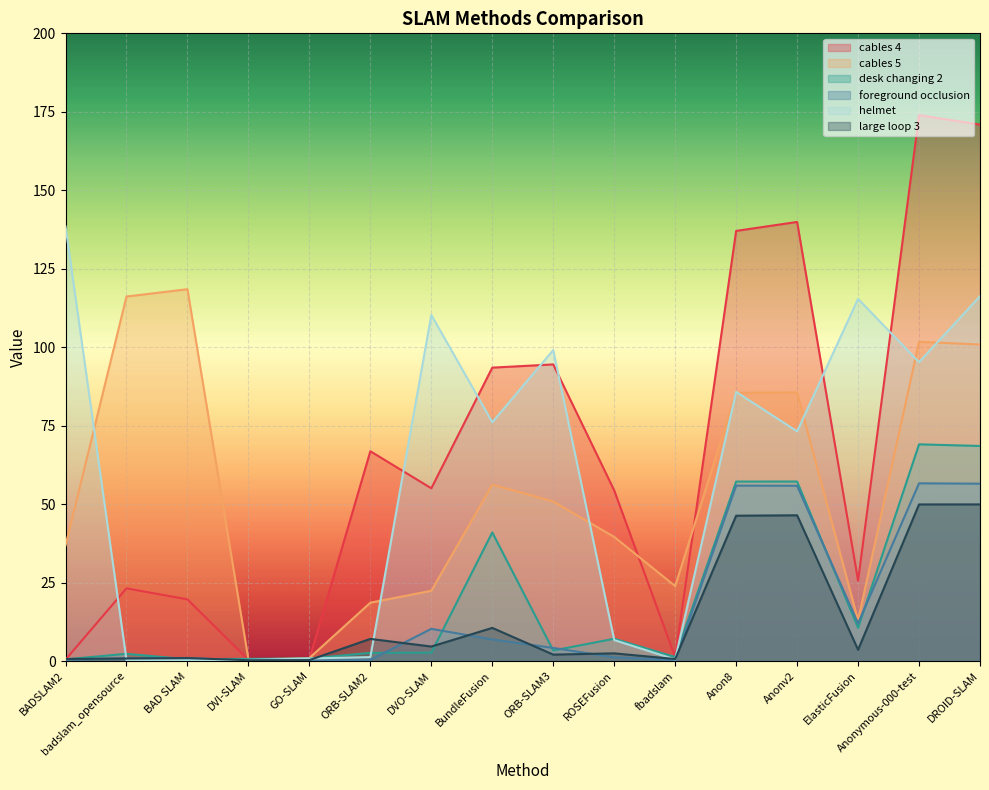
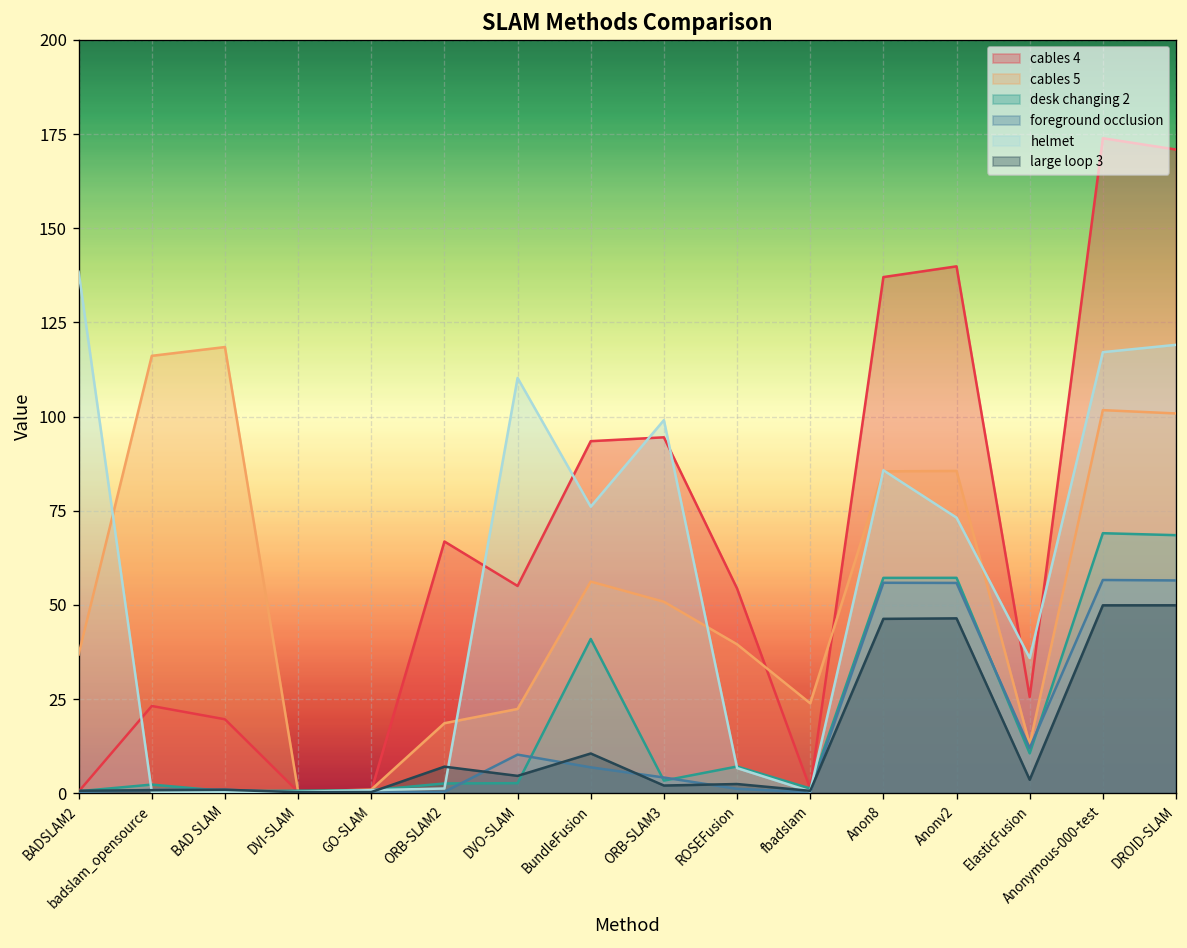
helmet, ElasticFusion: 115 -> 36
helmet, Anonymous-000-test: 95 -> 117
helmet, DROID-SLAM: 116 -> 119
